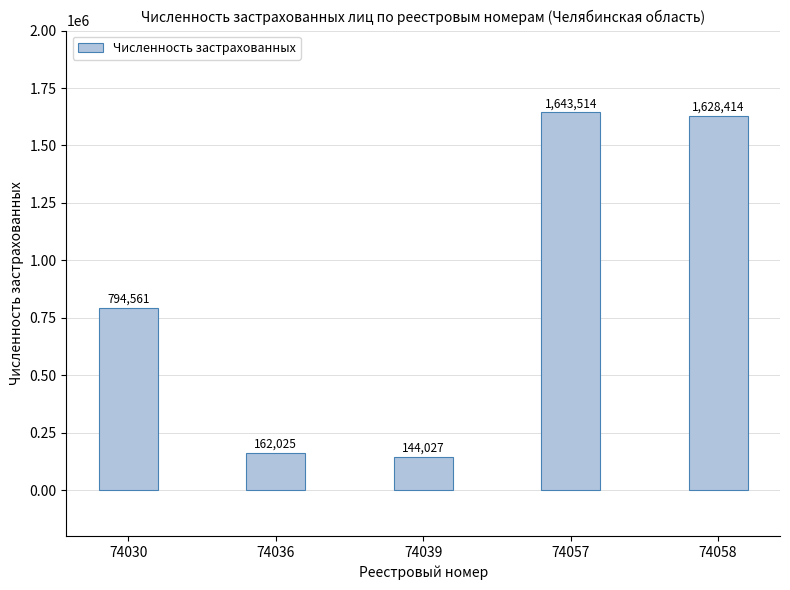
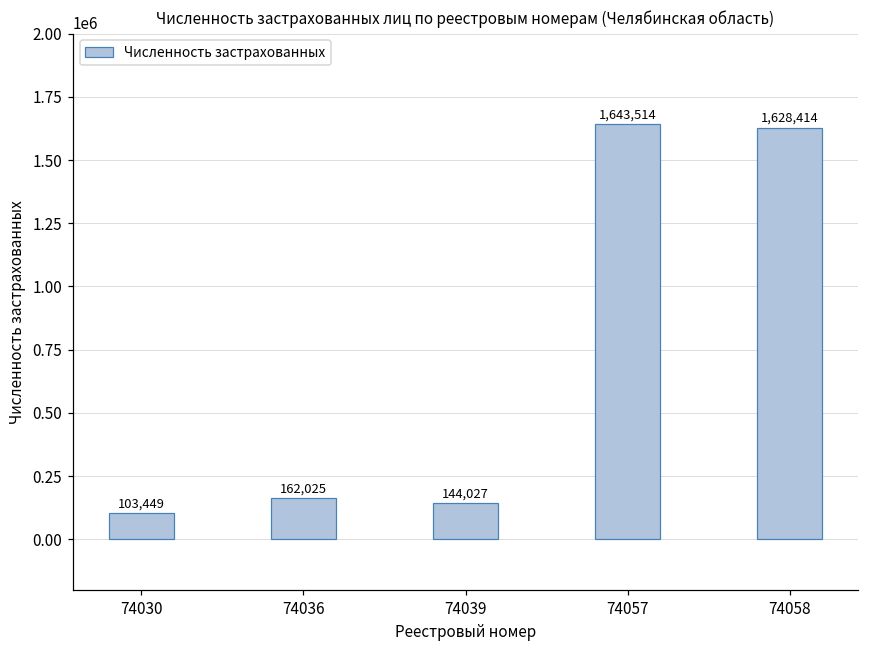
74030: 794,561 -> 103,449
